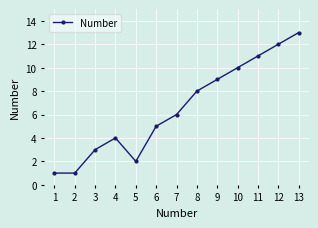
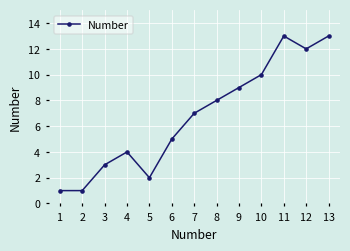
7: 6 -> 7
11: 11 -> 13
